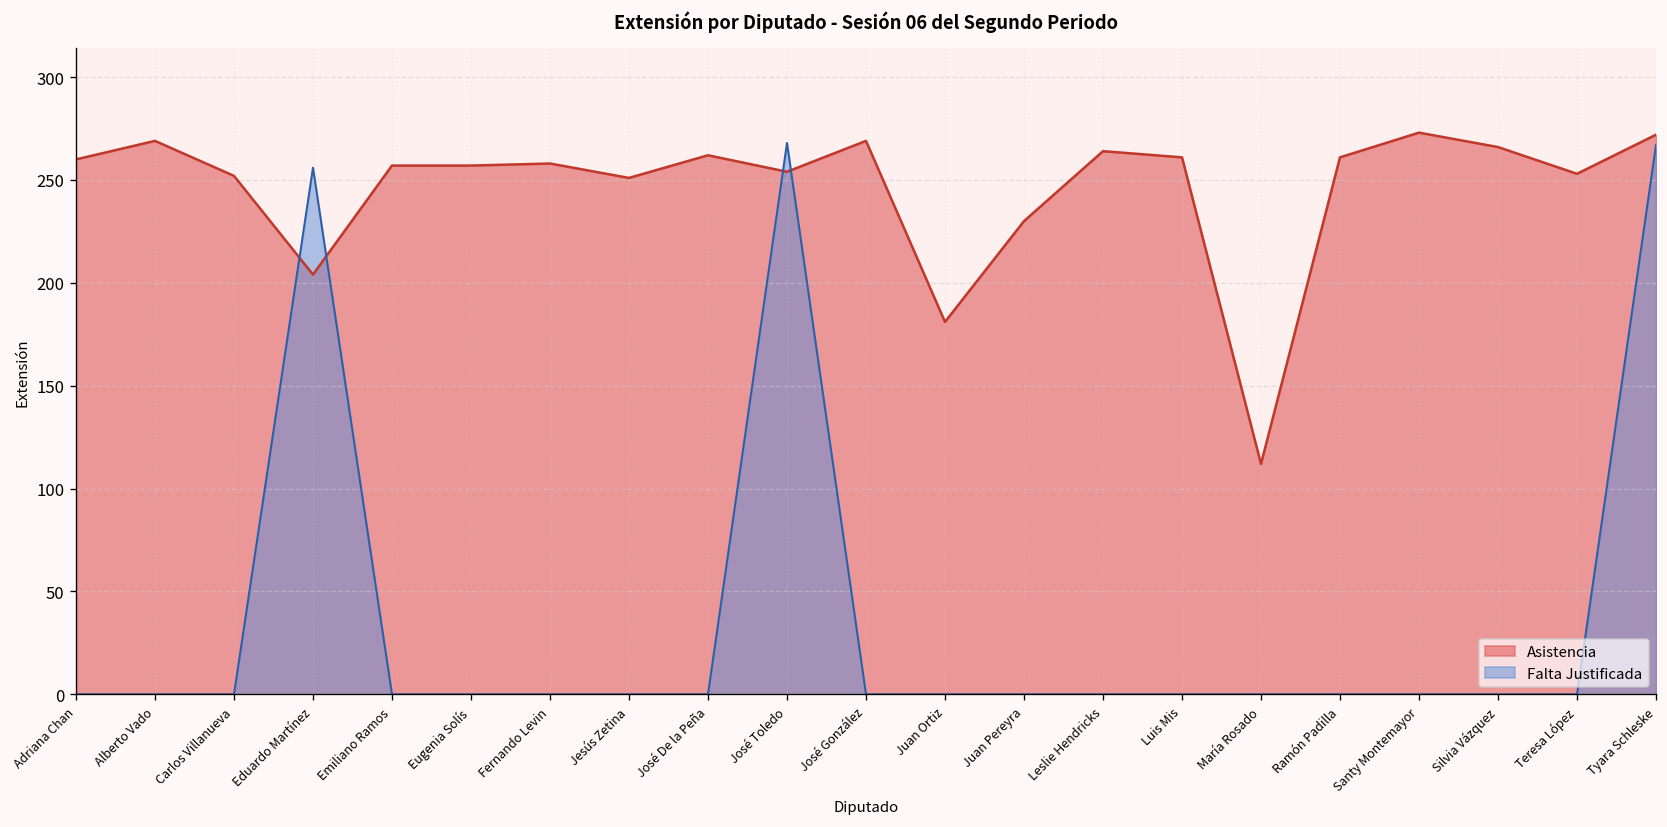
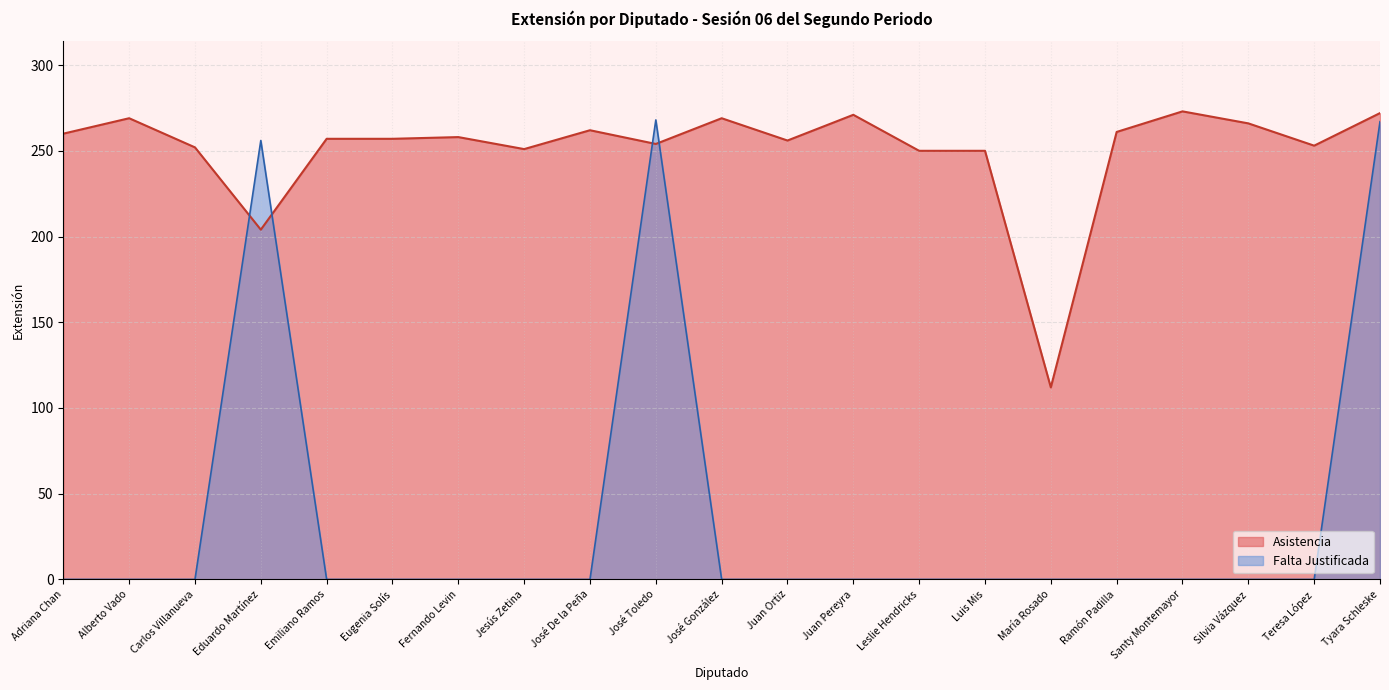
Asistencia, Juan Ortiz: 181 -> 256
Asistencia, Juan Pereyra: 230 -> 271
Asistencia, Leslie Hendricks: 264 -> 250
Asistencia, Luis Mis: 261 -> 250
